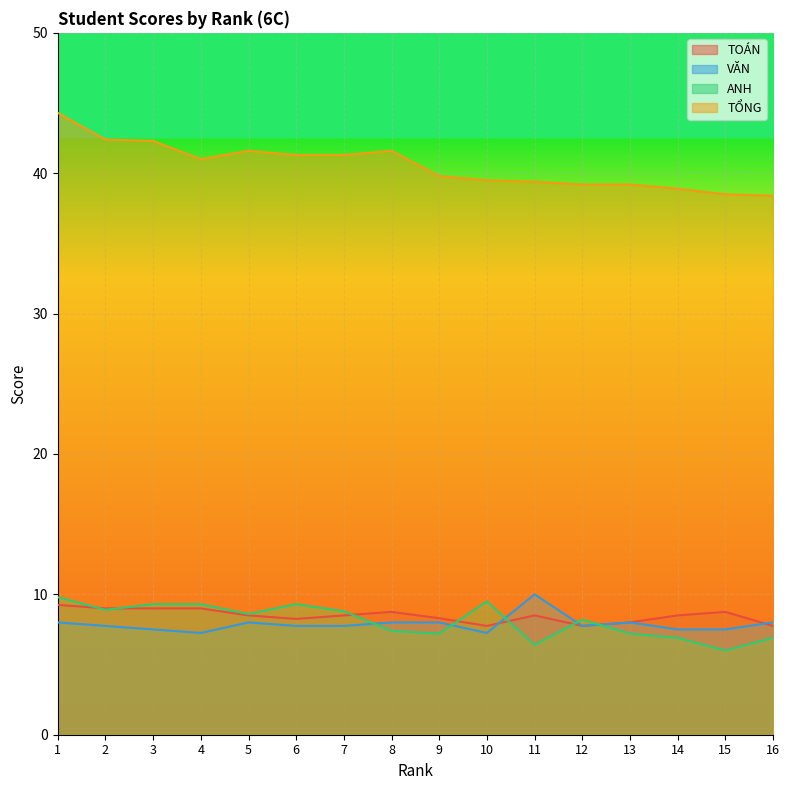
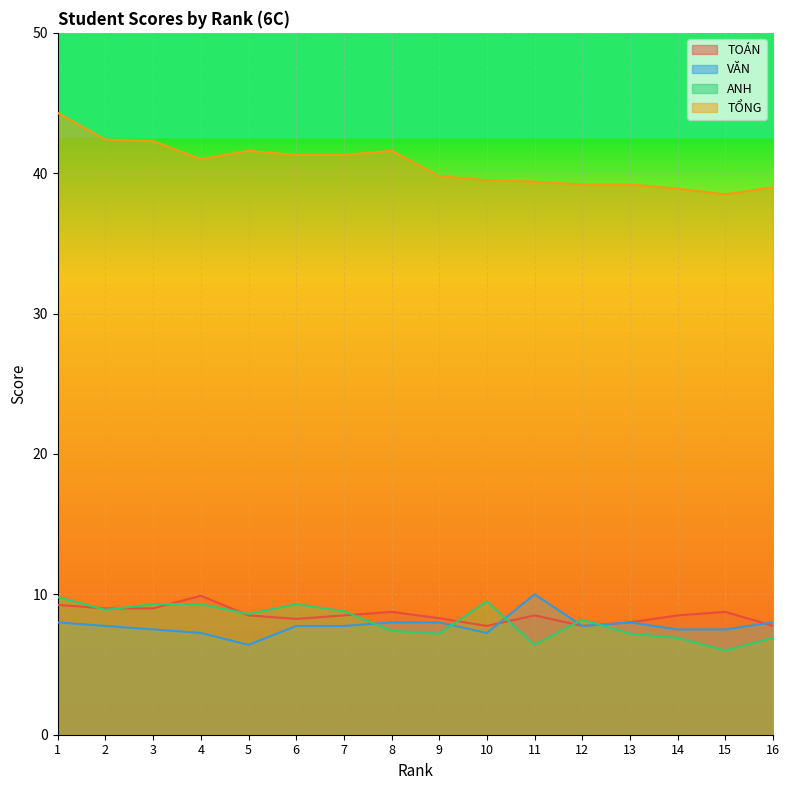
TOÁN, 4: 9.0 -> 9.9
VĂN, 5: 8.0 -> 6.4
TỔNG, 16: 38.4 -> 39.0
